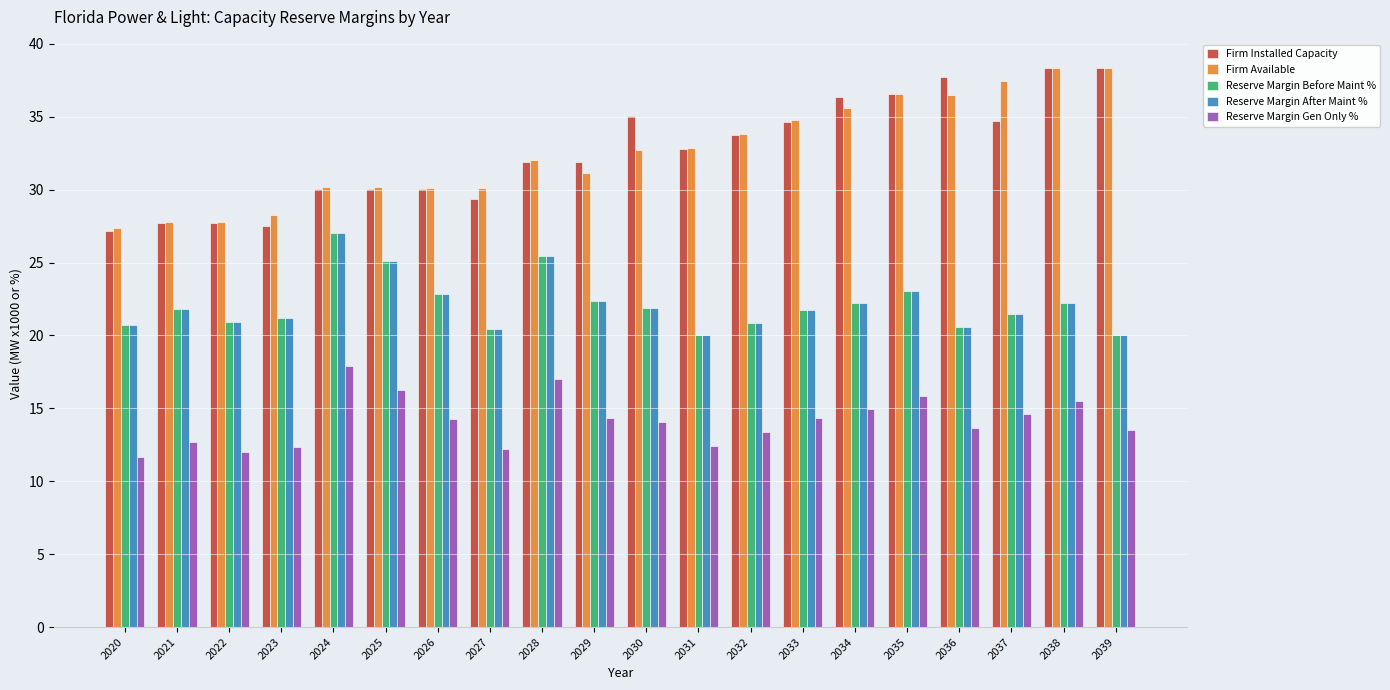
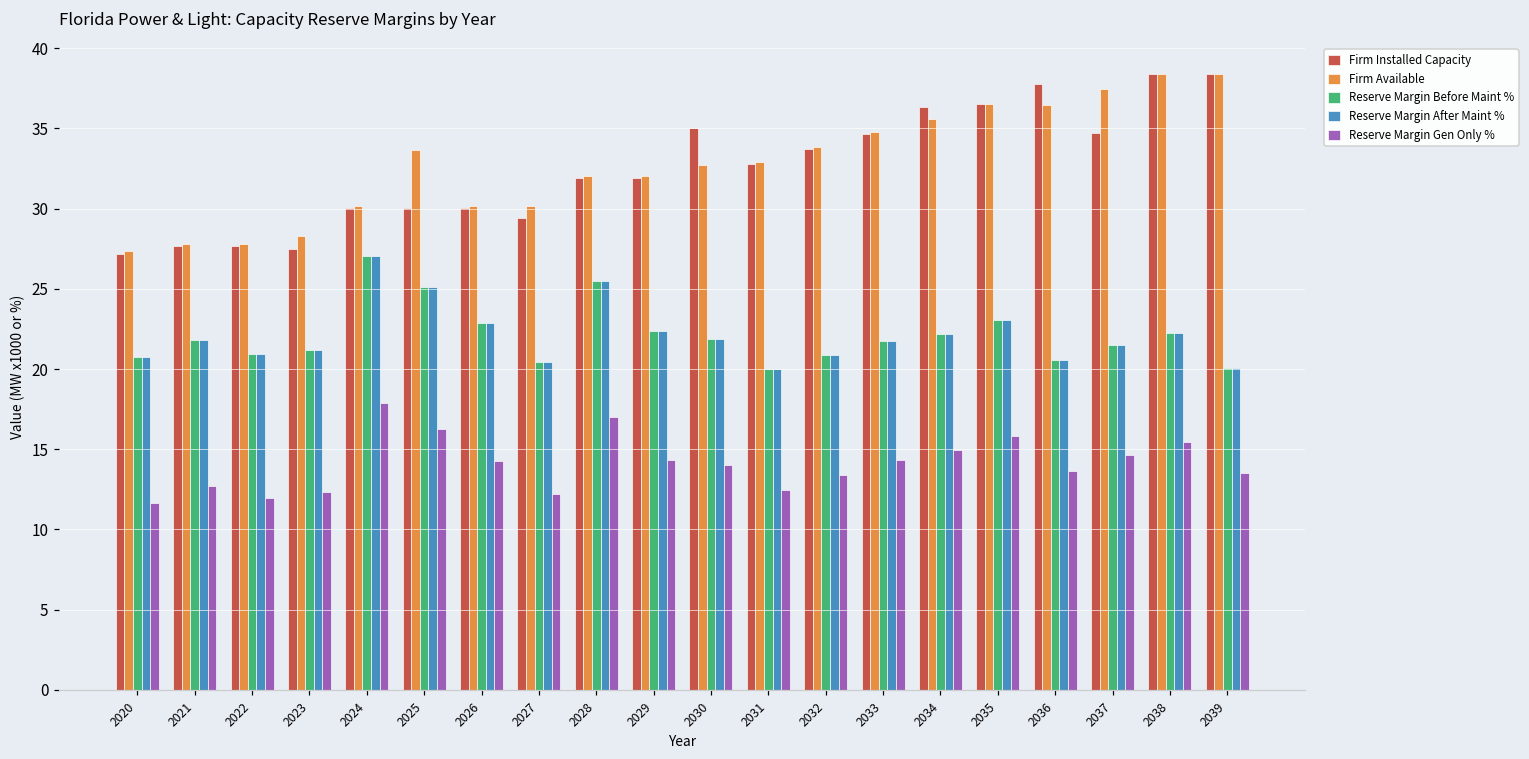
Firm Available, 2025: 30.2 -> 33.7
Firm Available, 2029: 31.2 -> 32.0
